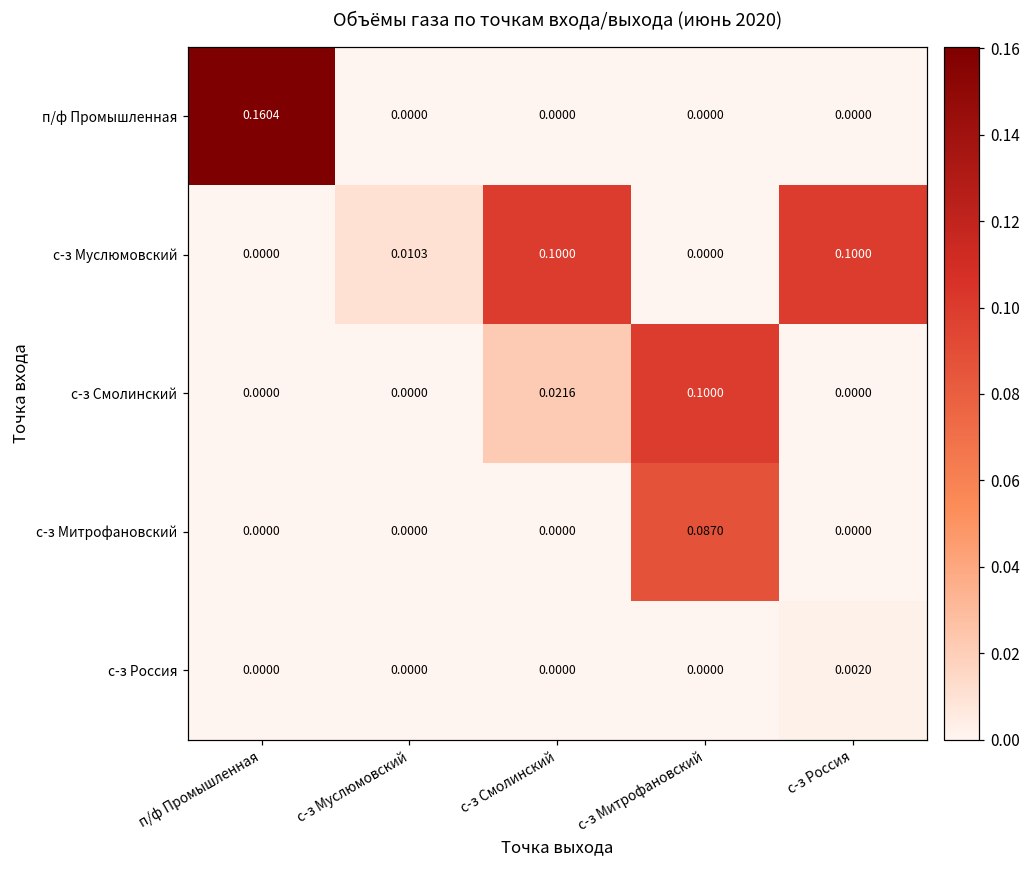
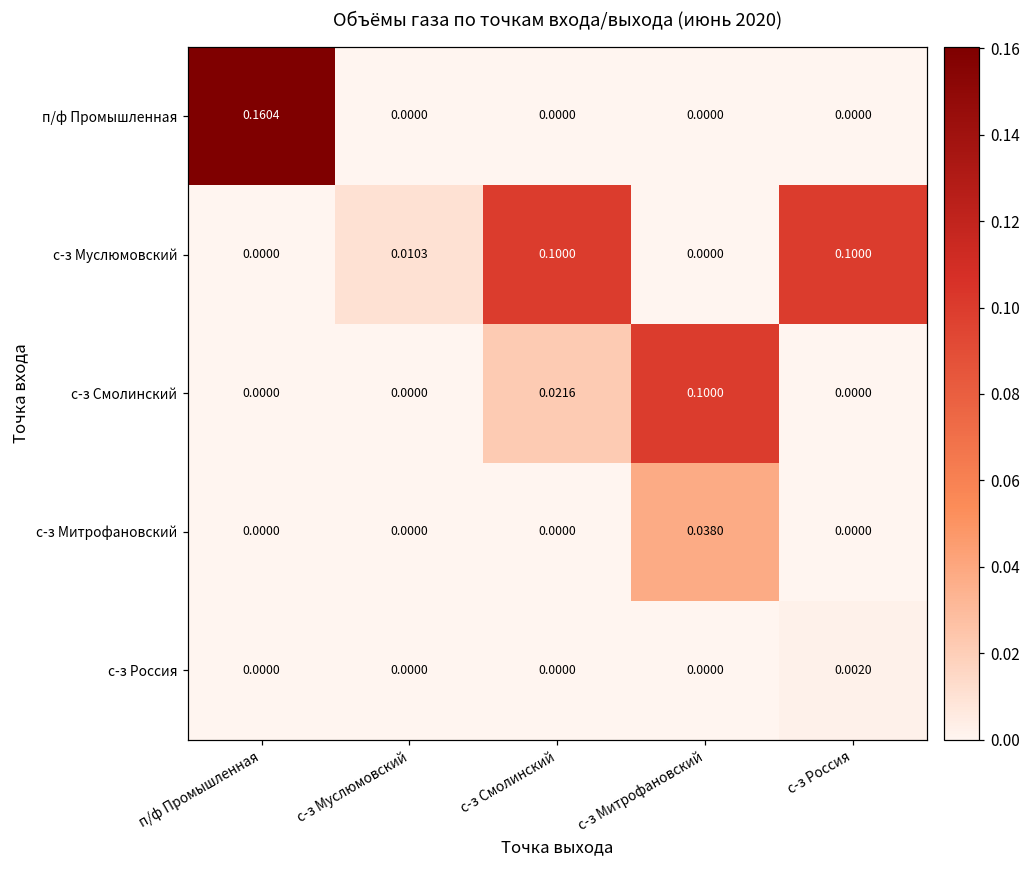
с-з Митрофановский, с-з Митрофановский: 0.0870 -> 0.0380
